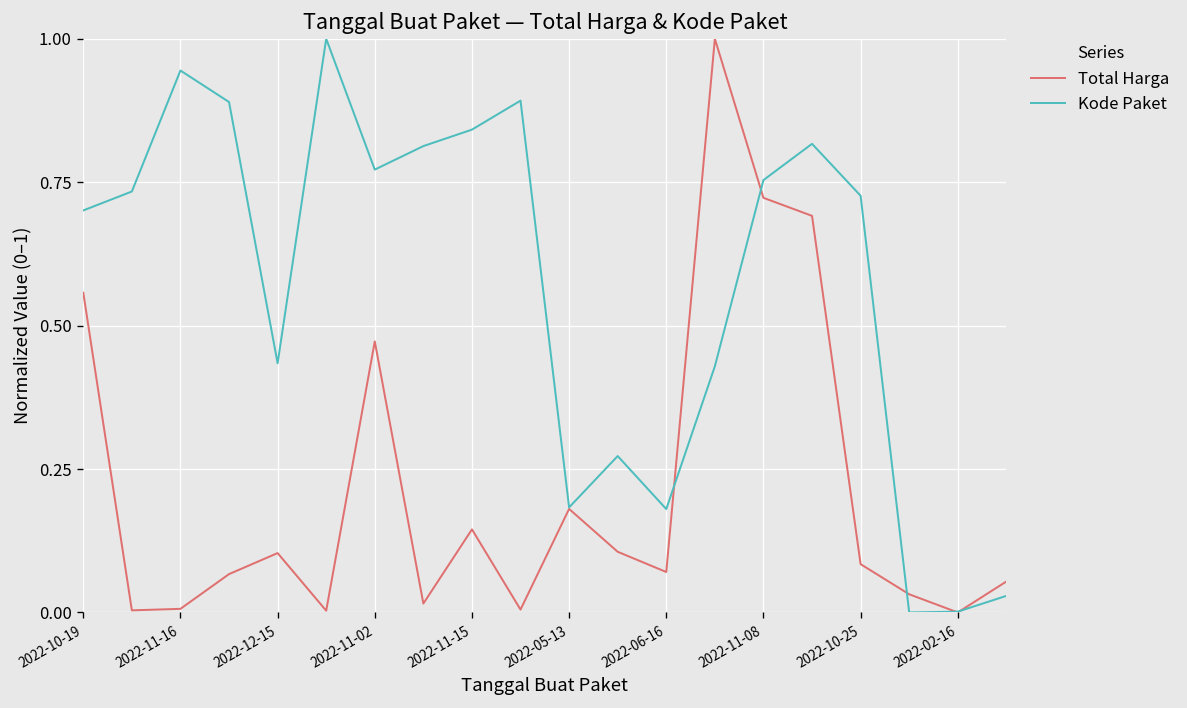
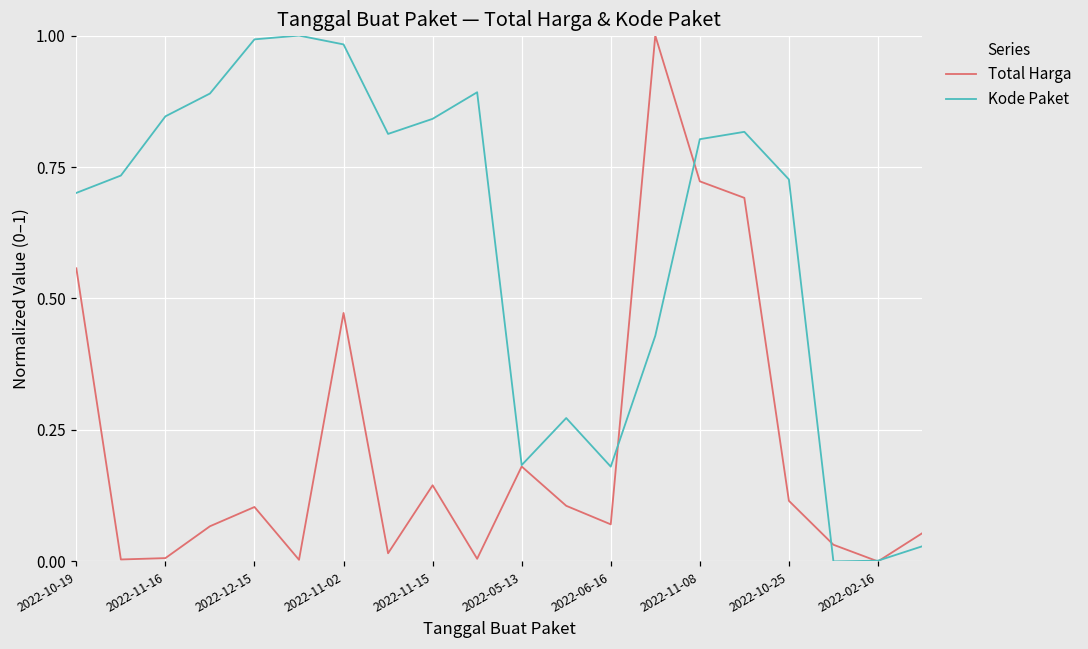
Kode Paket, 2022-11-16: 0.94 -> 0.85
Kode Paket, 2022-12-15: 0.43 -> 0.99
Kode Paket, 2022-11-02: 0.77 -> 0.98
Kode Paket, 2022-11-08: 0.75 -> 0.80
Total Harga, 2022-10-25: 0.08 -> 0.12
